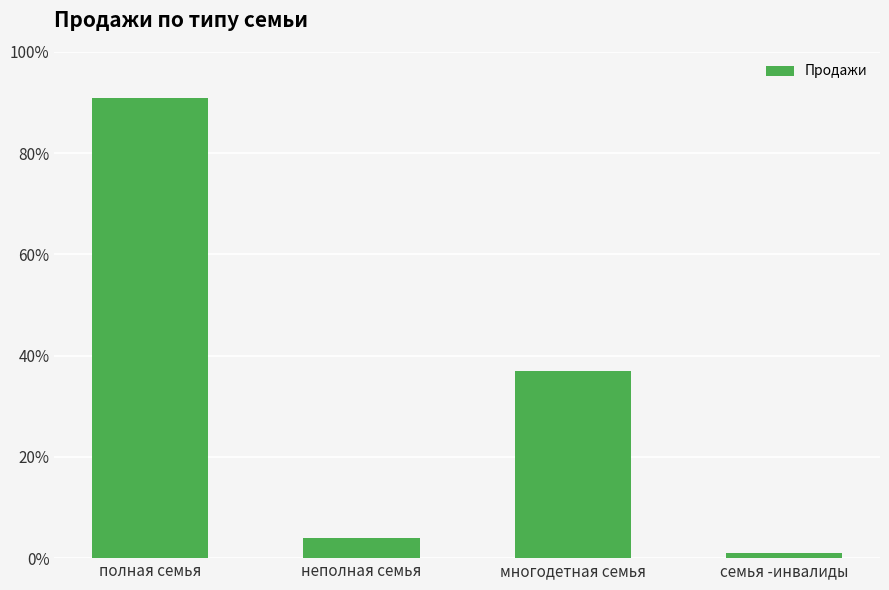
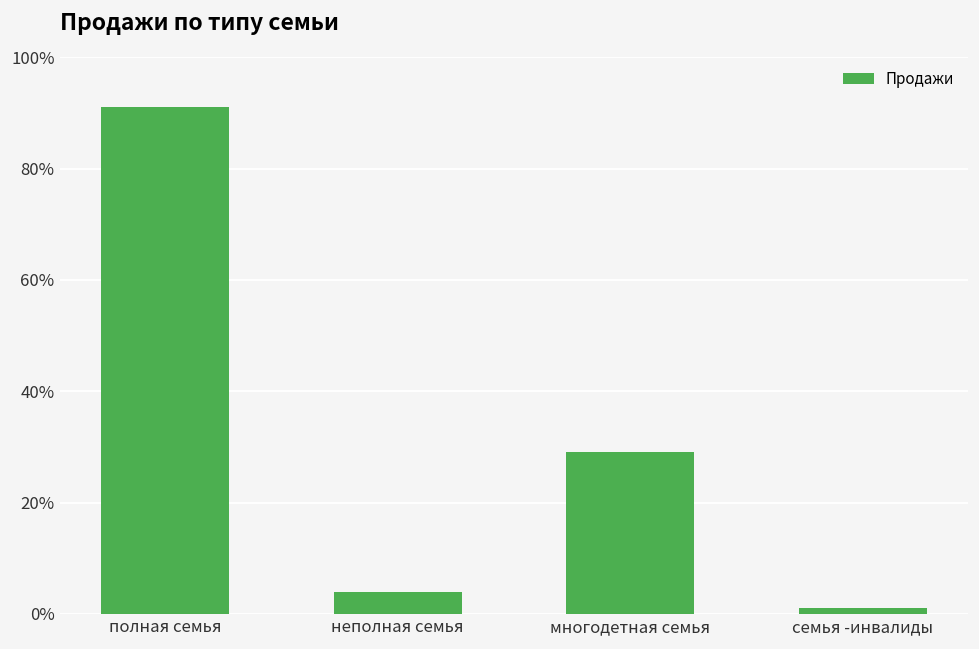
многодетная семья: 37% -> 29%
